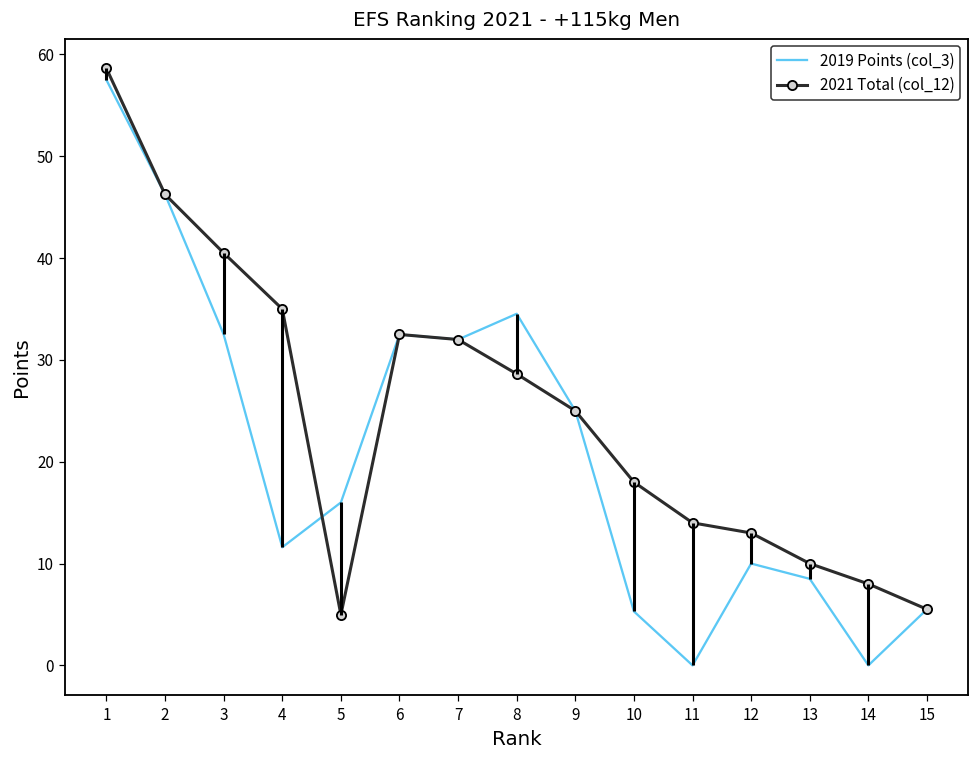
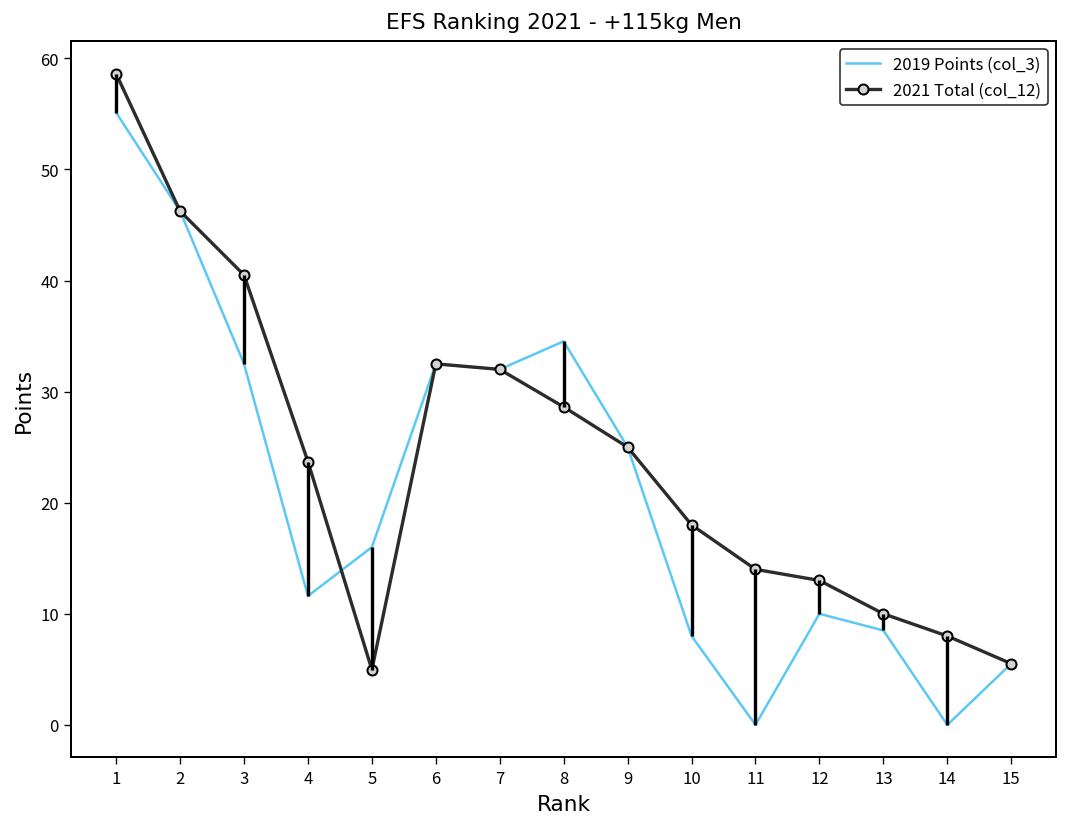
2019 Points (col_3), 1: 57 -> 55
2021 Total (col_12), 4: 35 -> 24
2019 Points (col_3), 10: 5 -> 8
